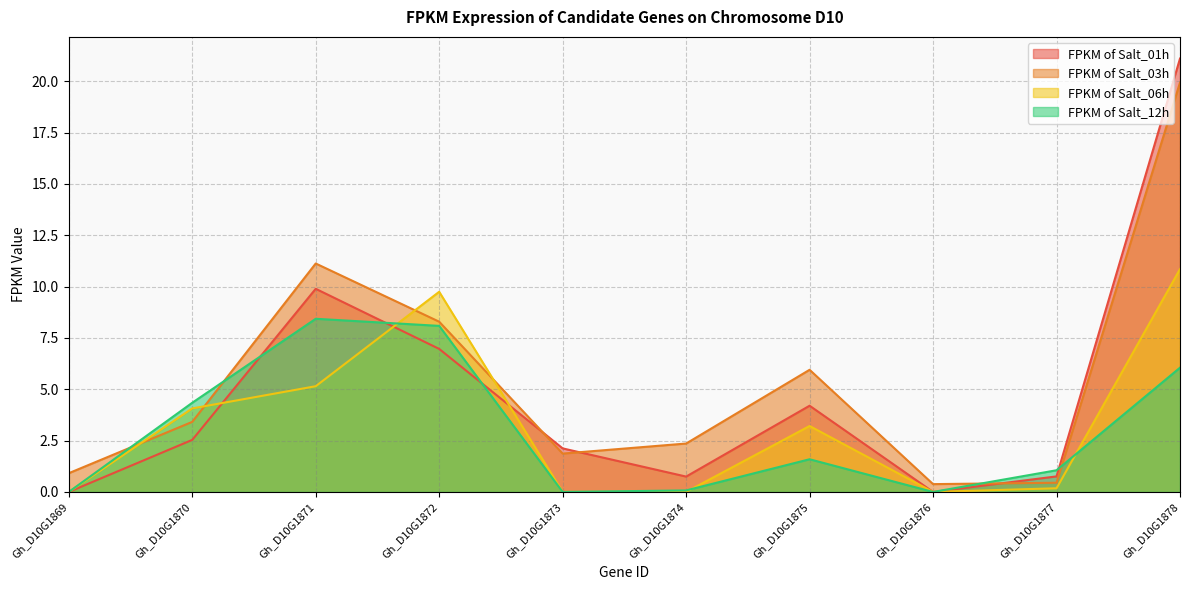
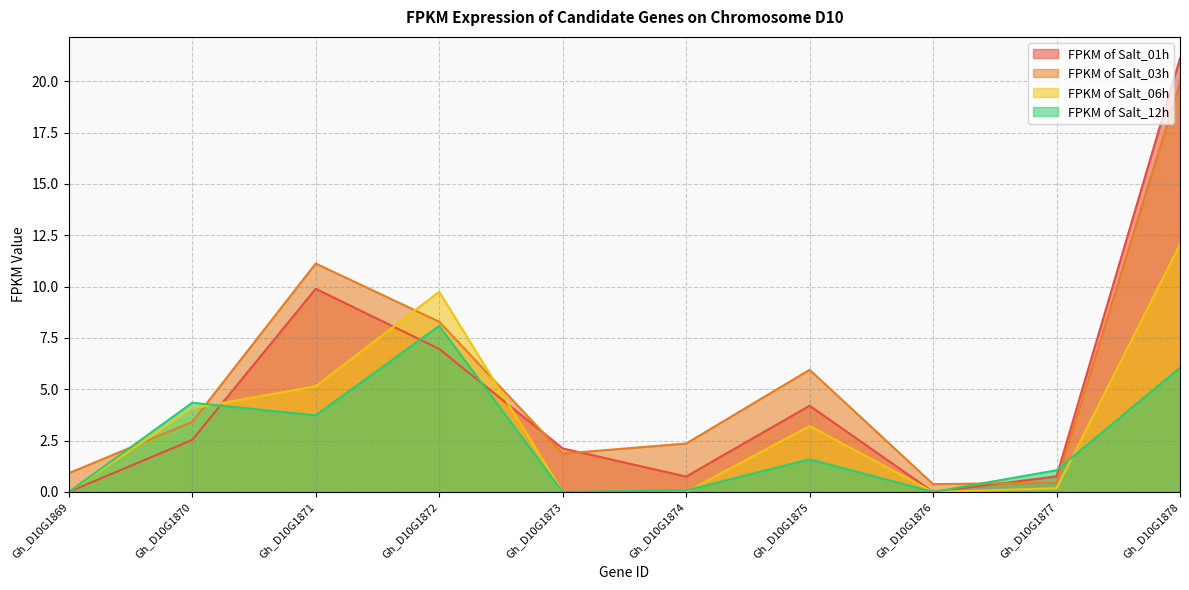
FPKM of Salt_12h, Gh_D10G1871: 8.4 -> 3.7
FPKM of Salt_06h, Gh_D10G1878: 10.9 -> 12.1
